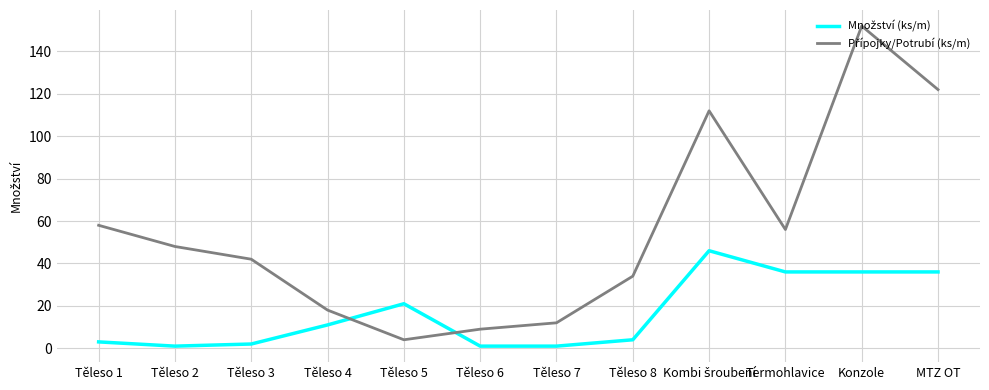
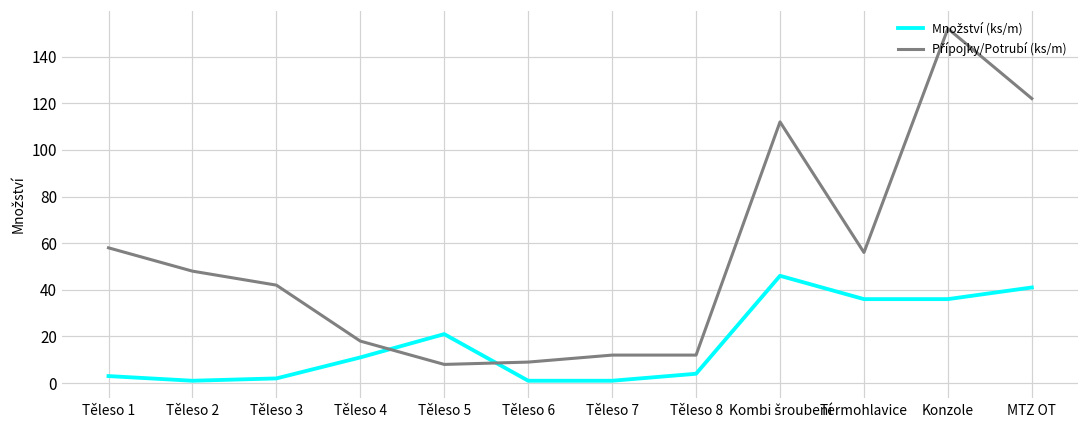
Přípojky/Potrubí (ks/m), Těleso 5: 4 -> 8
Přípojky/Potrubí (ks/m), Těleso 8: 34 -> 12
Množství (ks/m), MTZ OT: 36 -> 41
